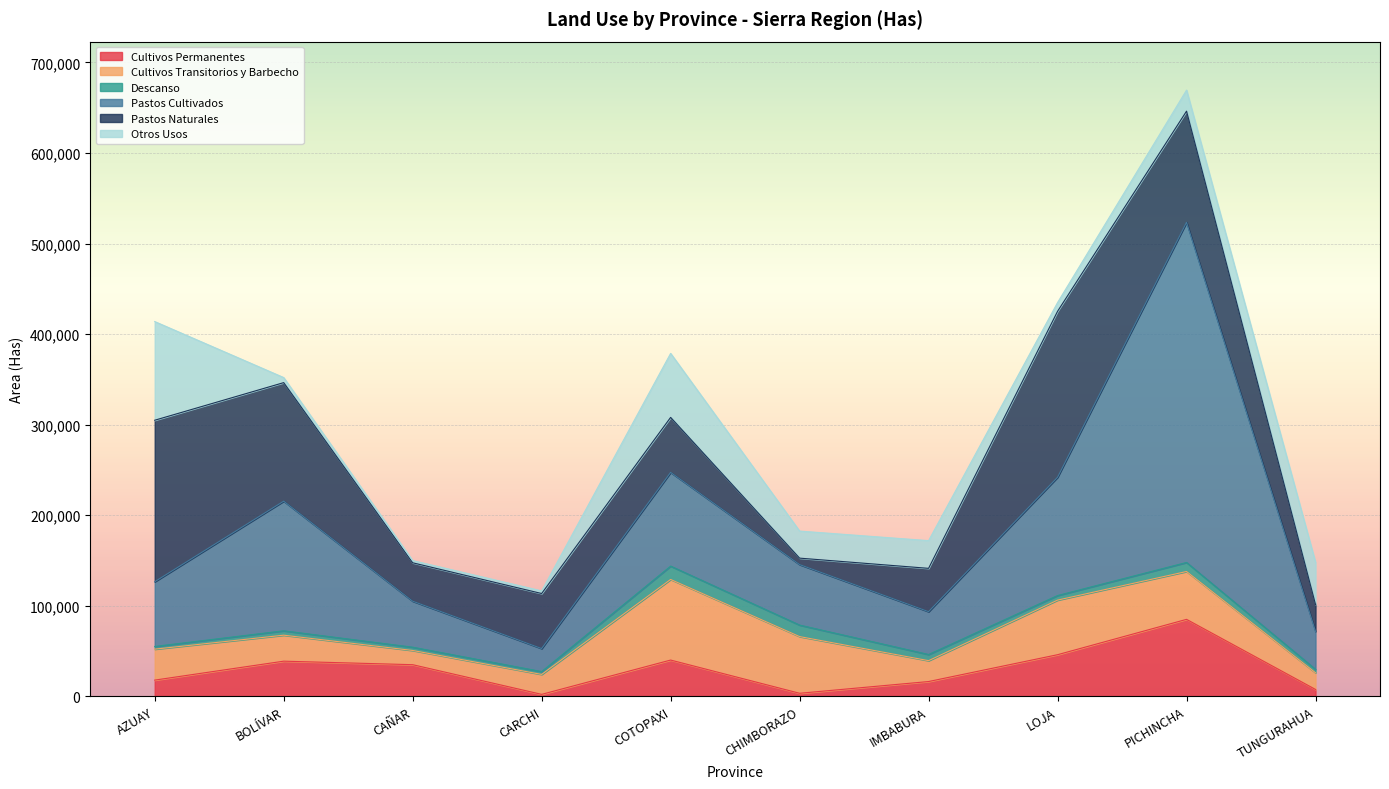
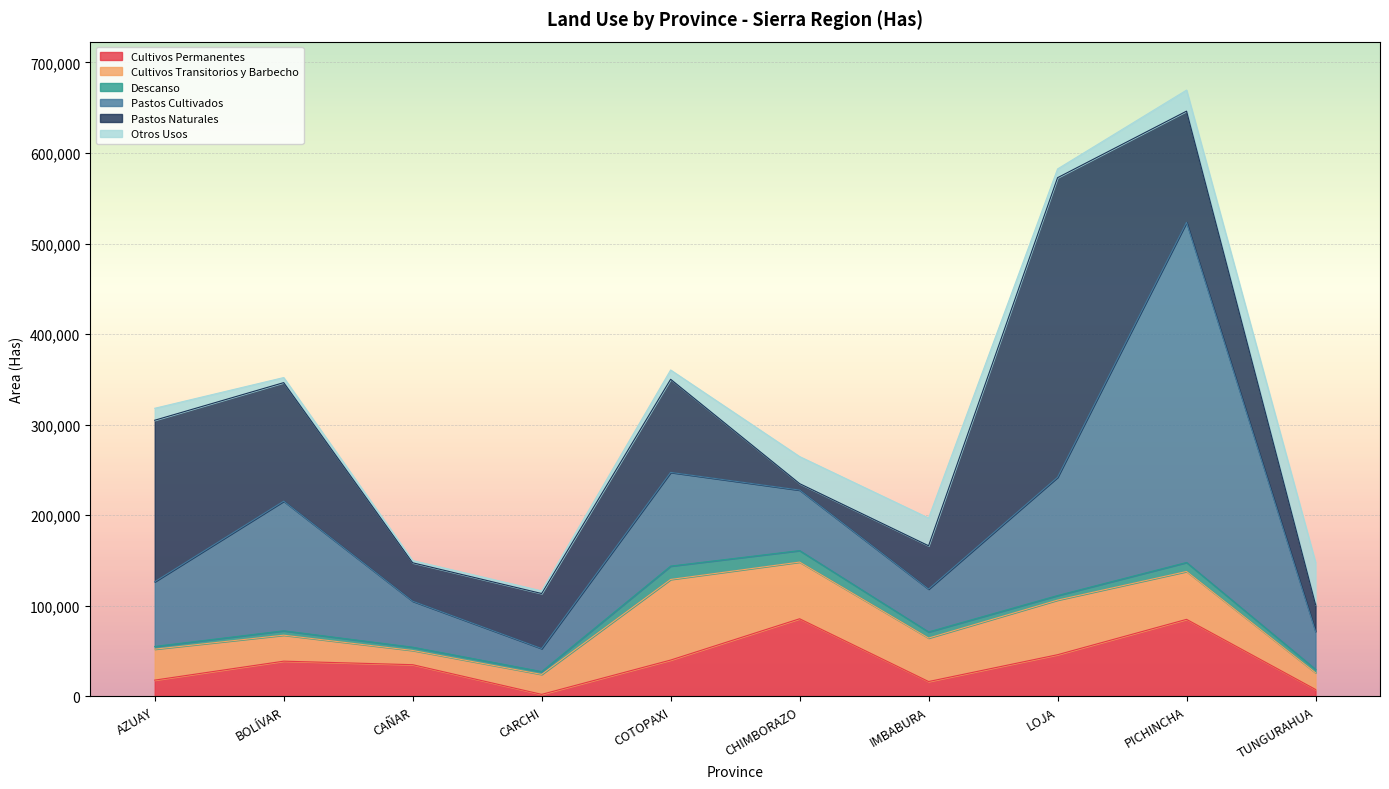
Otros Usos, AZUAY: 110,000 -> 10,000
Pastos Naturales, COTOPAXI: 60,000 -> 100,000
Otros Usos, COTOPAXI: 70,000 -> 10,000
Cultivos Permanentes, CHIMBORAZO: 0 -> 90,000
Cultivos Transitorios y Barbecho, IMBABURA: 20,000 -> 50,000
Pastos Naturales, LOJA: 180,000 -> 330,000
